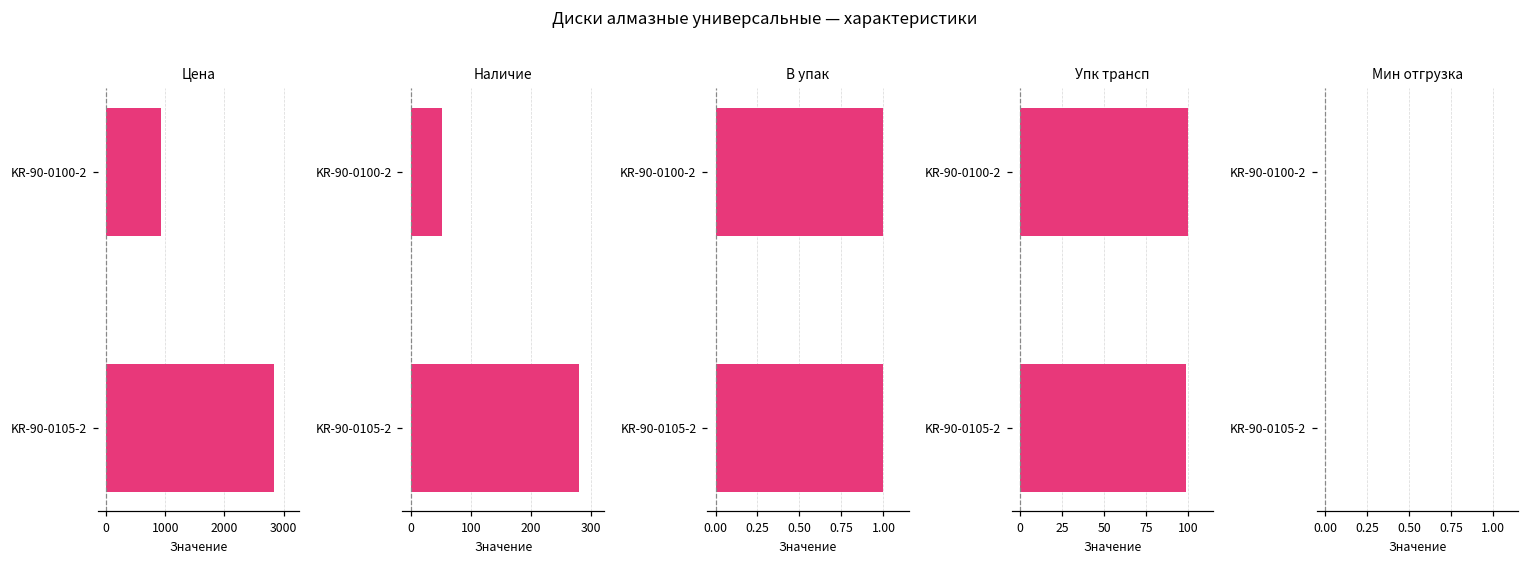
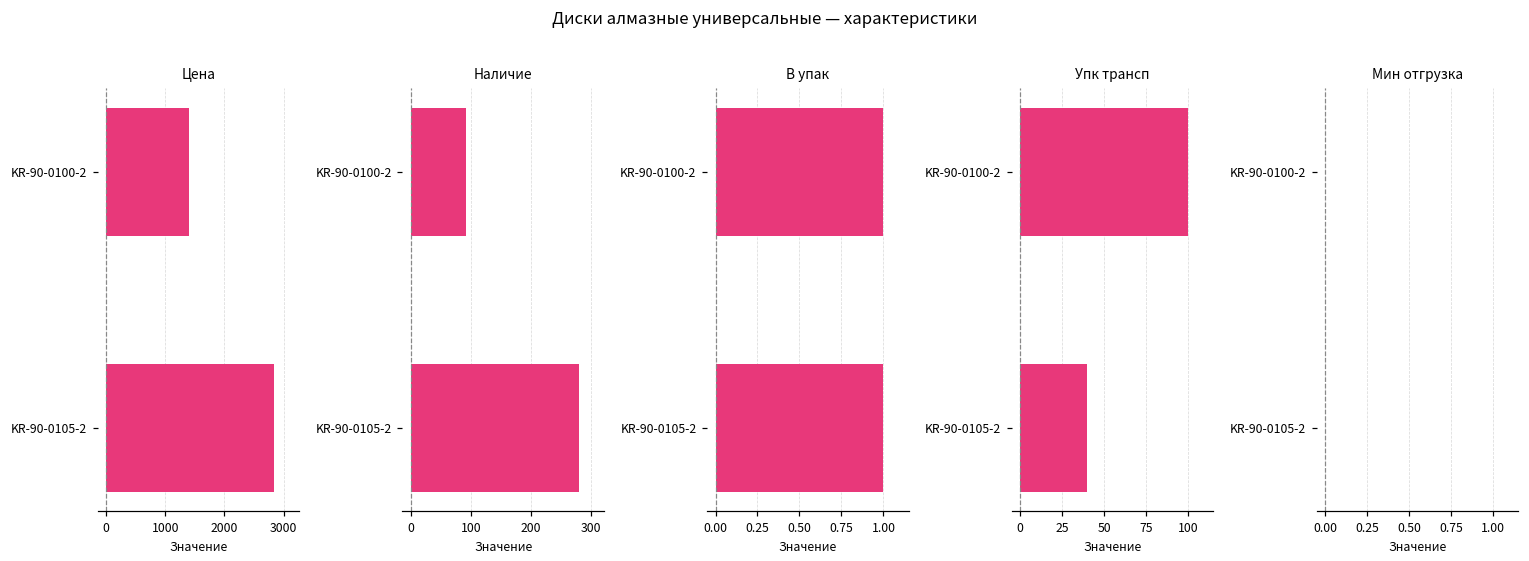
Цена, KR-90-0100-2: 900 -> 1400
Наличие, KR-90-0100-2: 50 -> 90
Упк трансп, KR-90-0105-2: 99 -> 40
